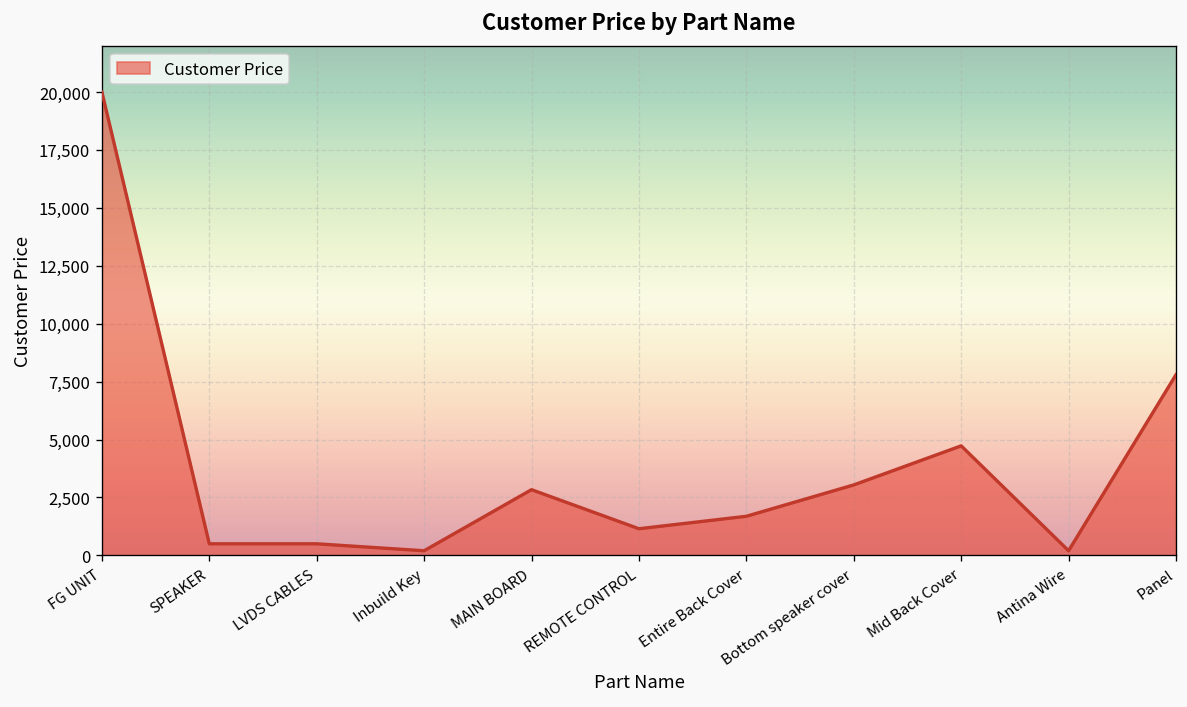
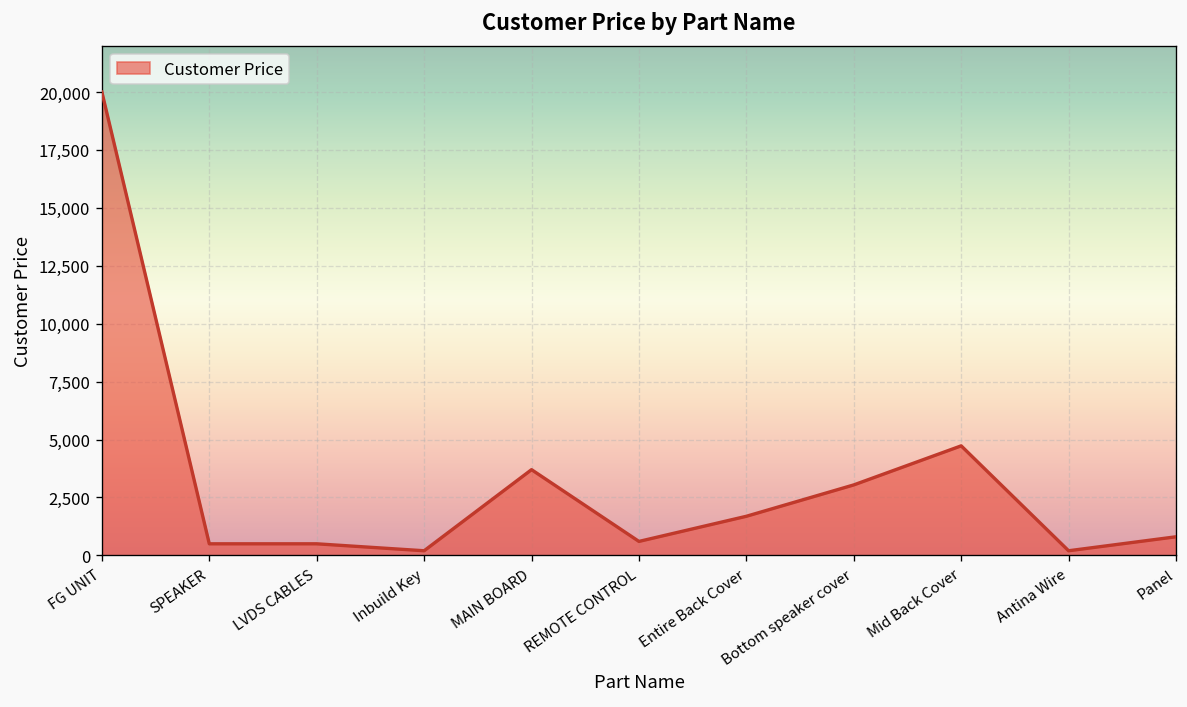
MAIN BOARD: 2,800 -> 3,700
REMOTE CONTROL: 1,200 -> 600
Panel: 7,800 -> 800
